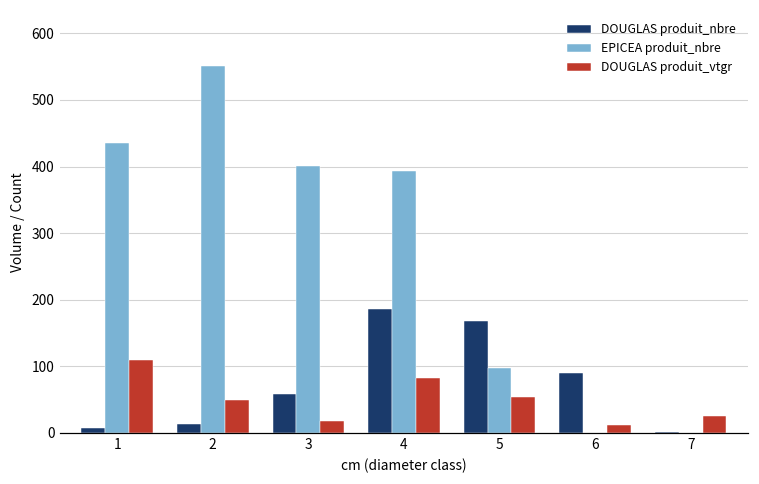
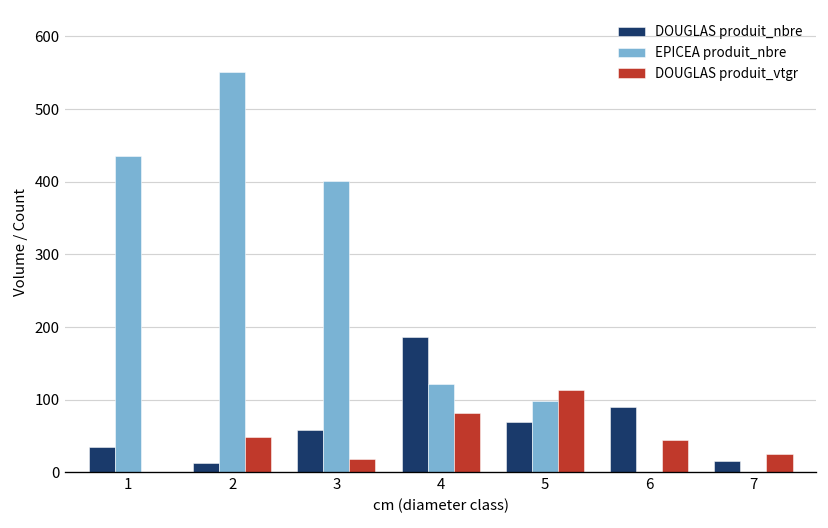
DOUGLAS produit_nbre, 1: 10 -> 40
DOUGLAS produit_vtgr, 1: 110 -> 0
EPICEA produit_nbre, 4: 390 -> 120
DOUGLAS produit_nbre, 5: 170 -> 70
DOUGLAS produit_vtgr, 5: 50 -> 110
DOUGLAS produit_vtgr, 6: 10 -> 40
DOUGLAS produit_nbre, 7: 0 -> 20
